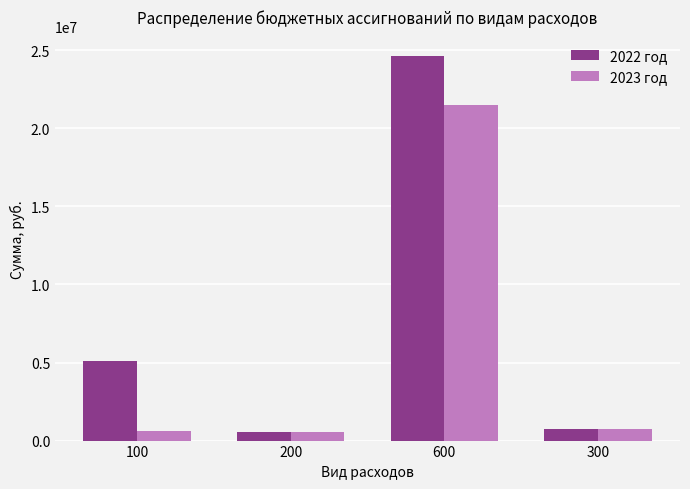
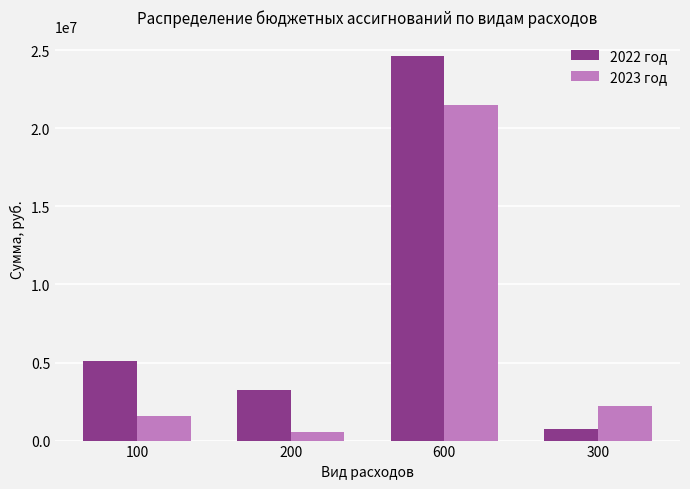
2023 год, 100: 600000 -> 1600000
2022 год, 200: 500000 -> 3300000
2023 год, 300: 800000 -> 2200000
